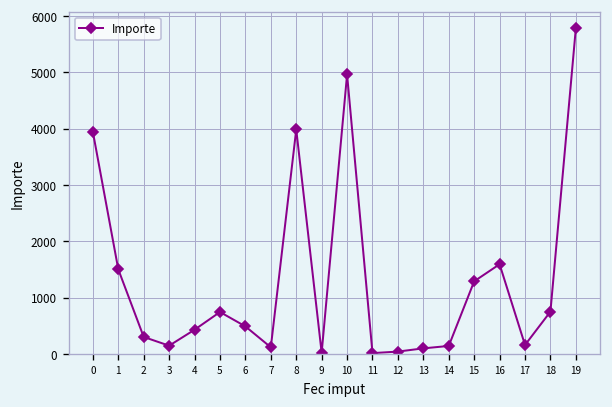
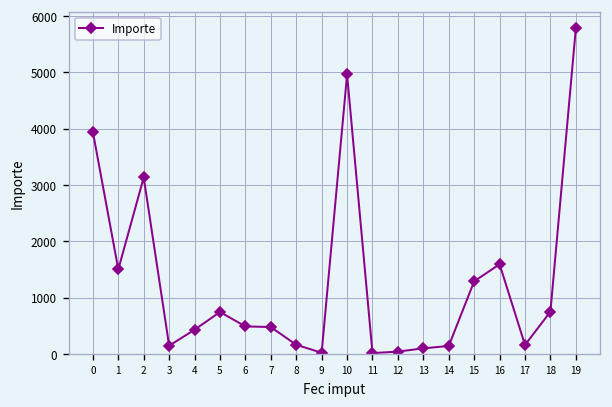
2: 300 -> 3100
7: 100 -> 500
8: 4000 -> 200
